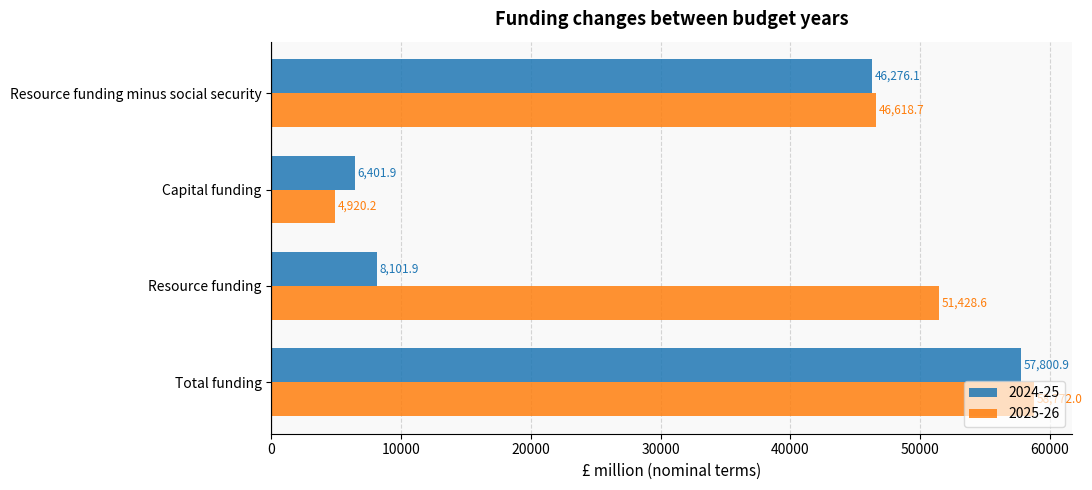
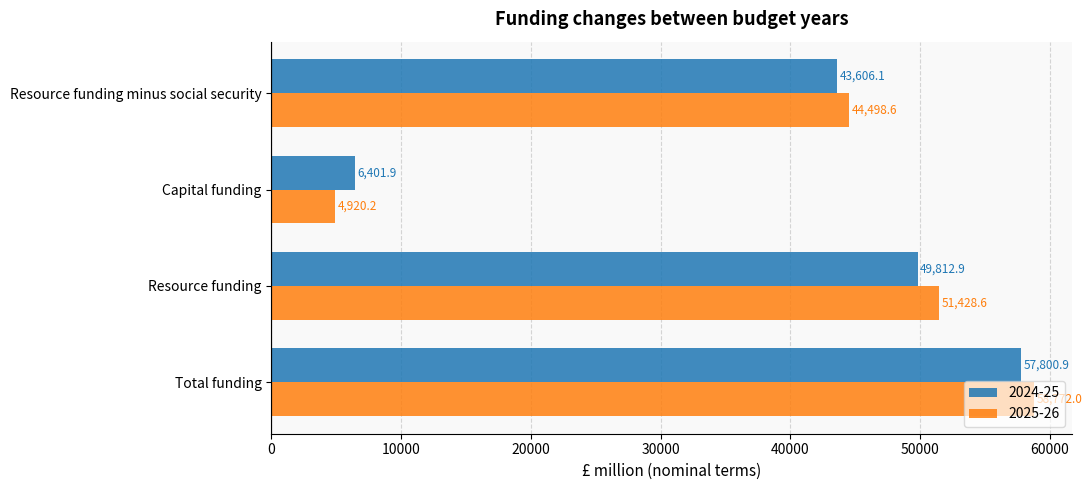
2024-25, Resource funding minus social security: 46,276.1 -> 43,606.1
2025-26, Resource funding minus social security: 46,618.7 -> 44,498.6
2024-25, Resource funding: 8,101.9 -> 49,812.9
